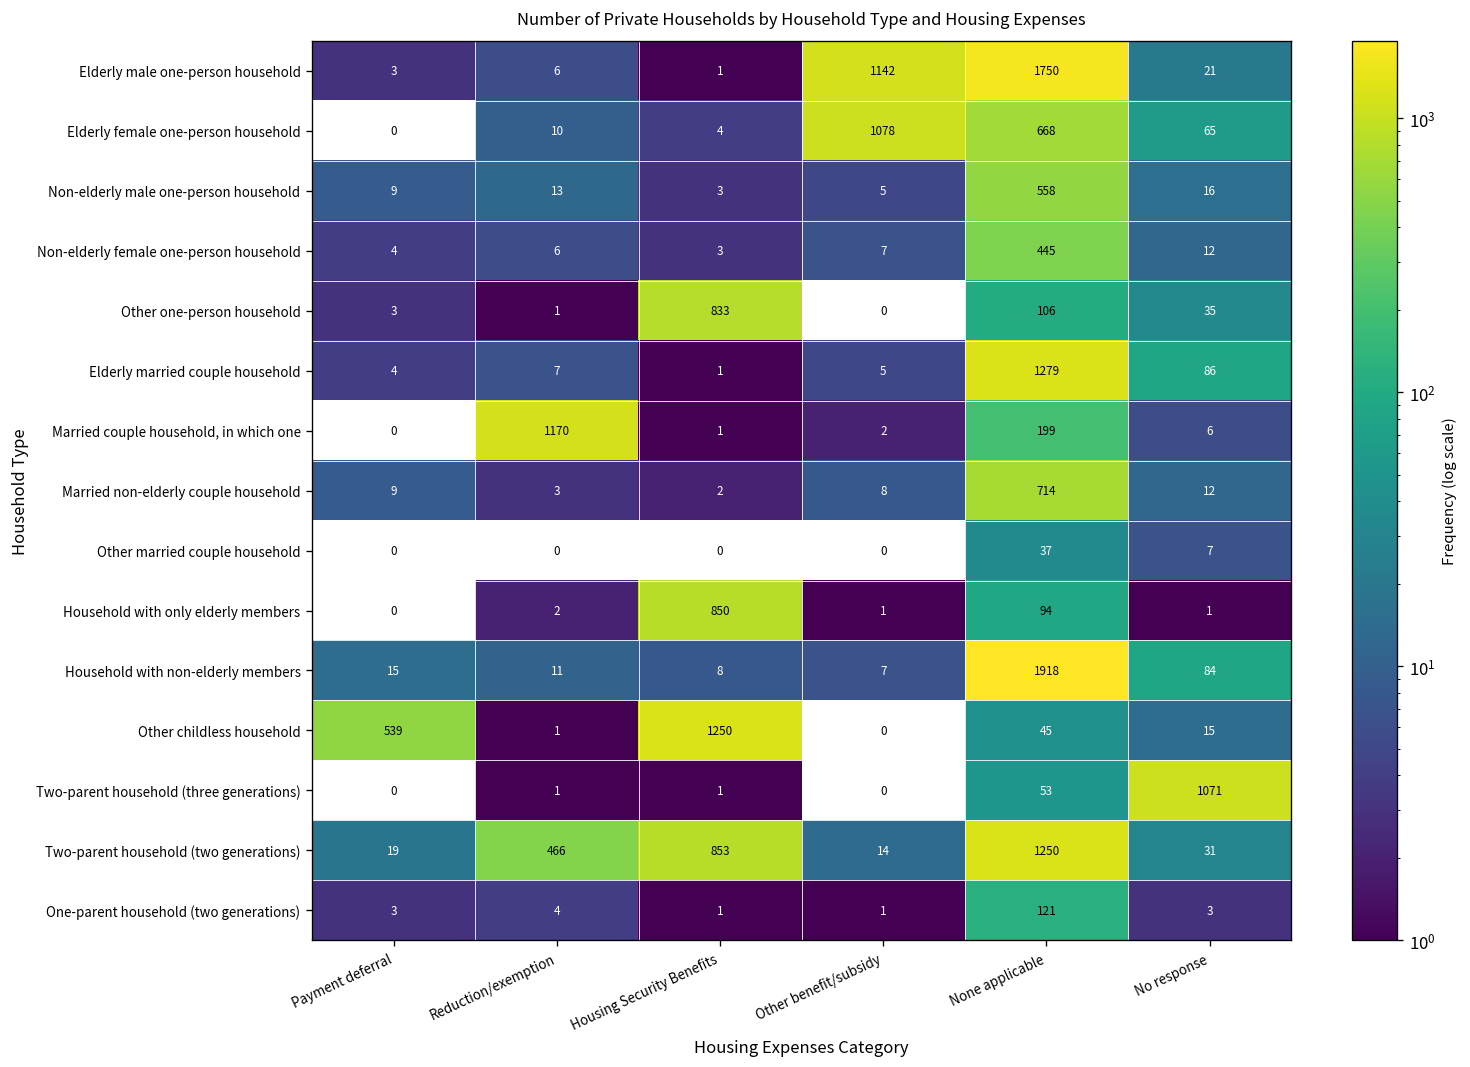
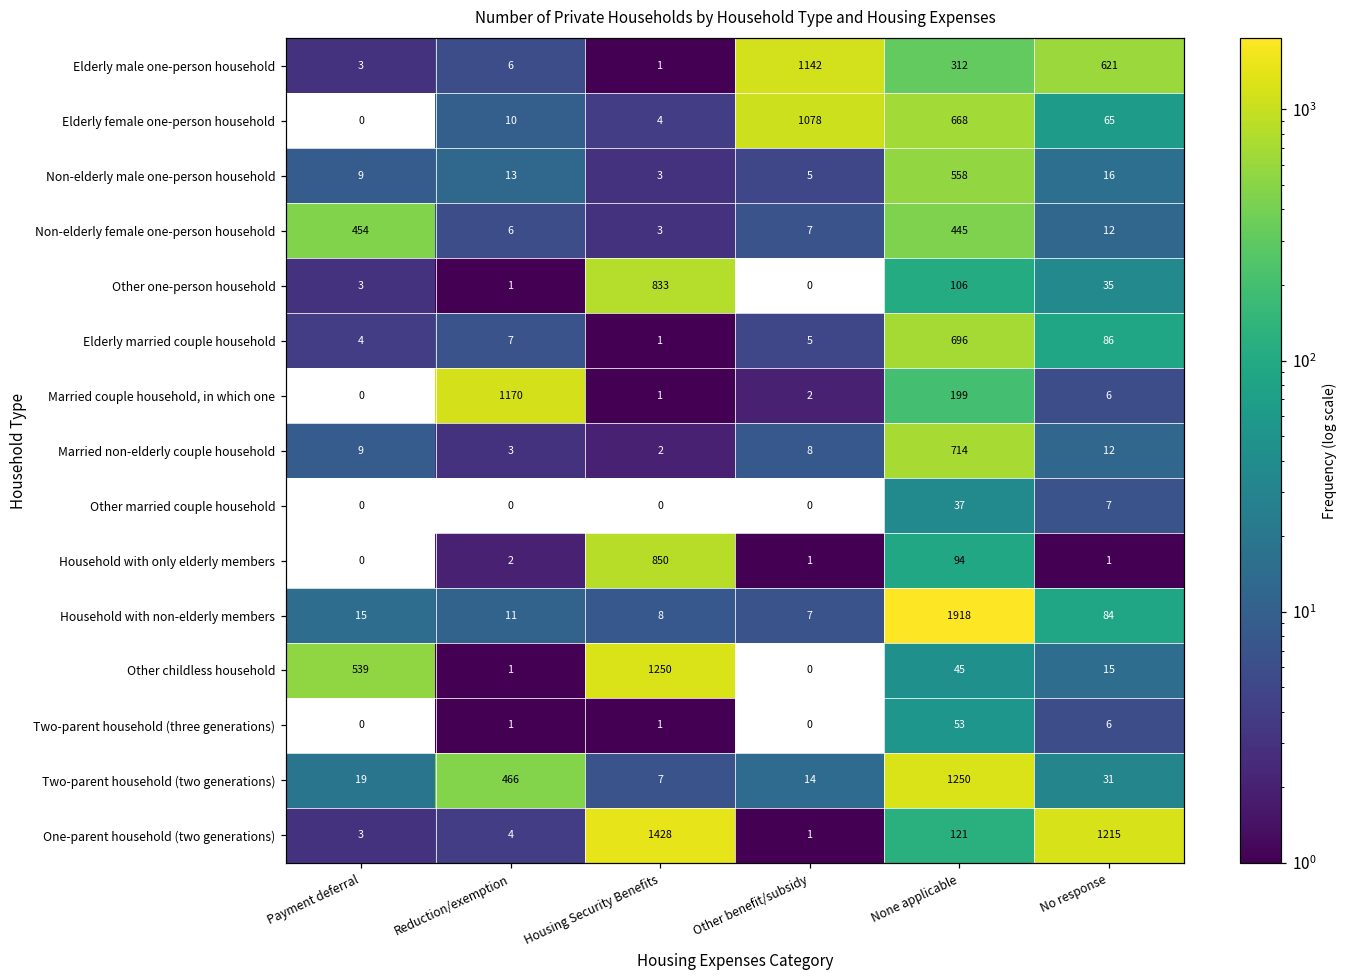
Elderly male one-person household, None applicable: 1750 -> 312
Elderly male one-person household, No response: 21 -> 621
Non-elderly female one-person household, Payment deferral: 4 -> 454
Elderly married couple household, None applicable: 1279 -> 696
Two-parent household (three generations), No response: 1071 -> 6
Two-parent household (two generations), Housing Security Benefits: 853 -> 7
One-parent household (two generations), Housing Security Benefits: 1 -> 1428
One-parent household (two generations), No response: 3 -> 1215
